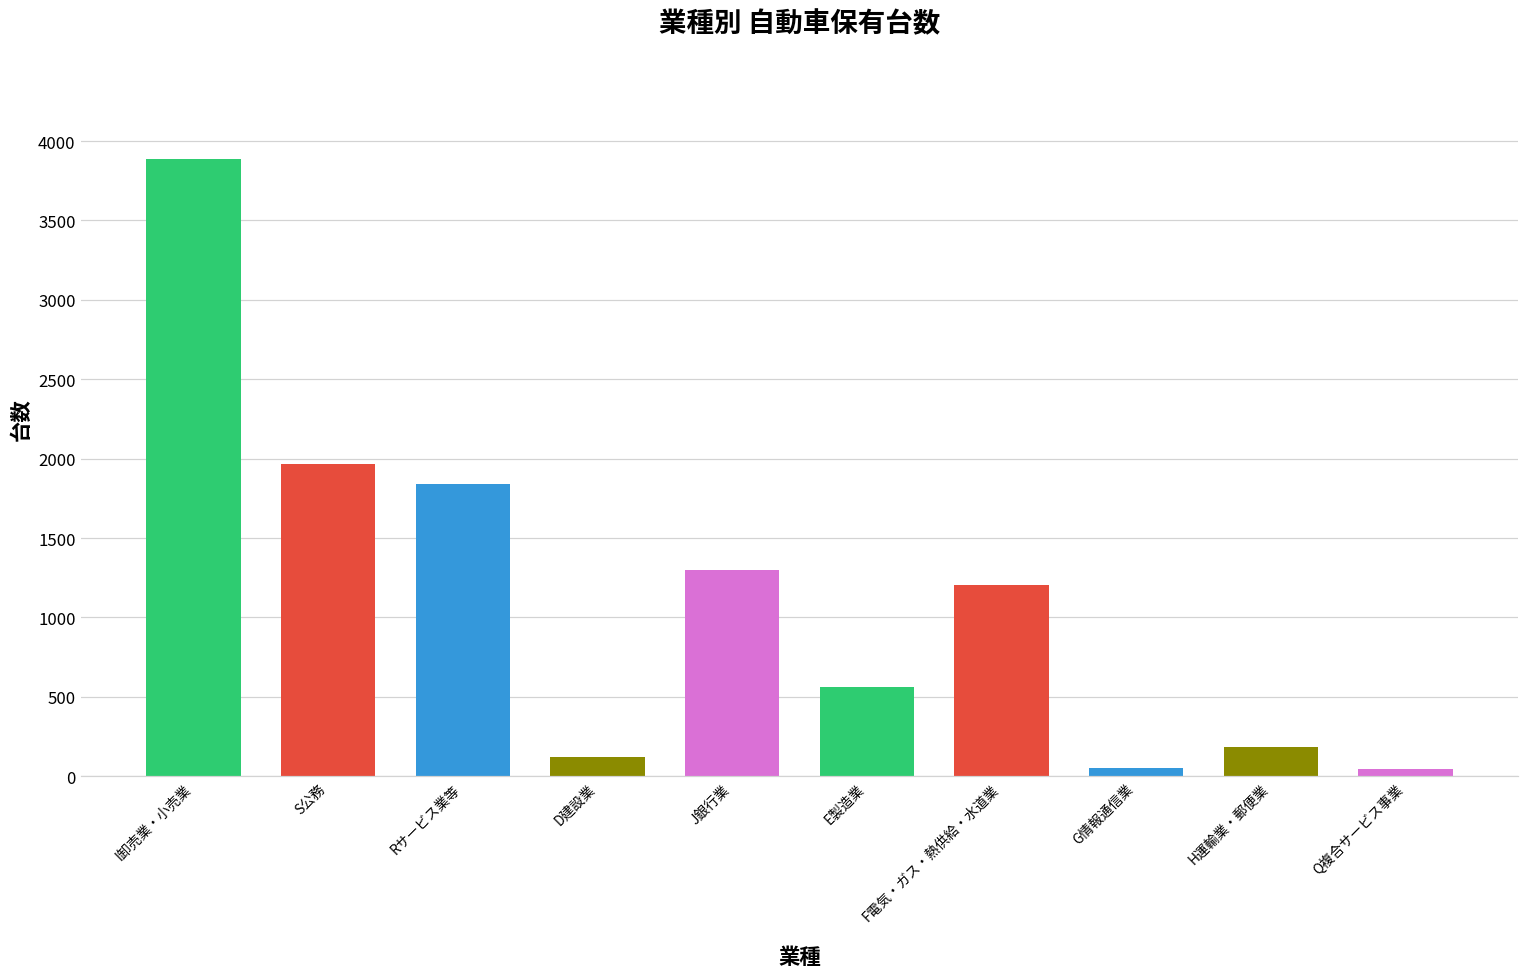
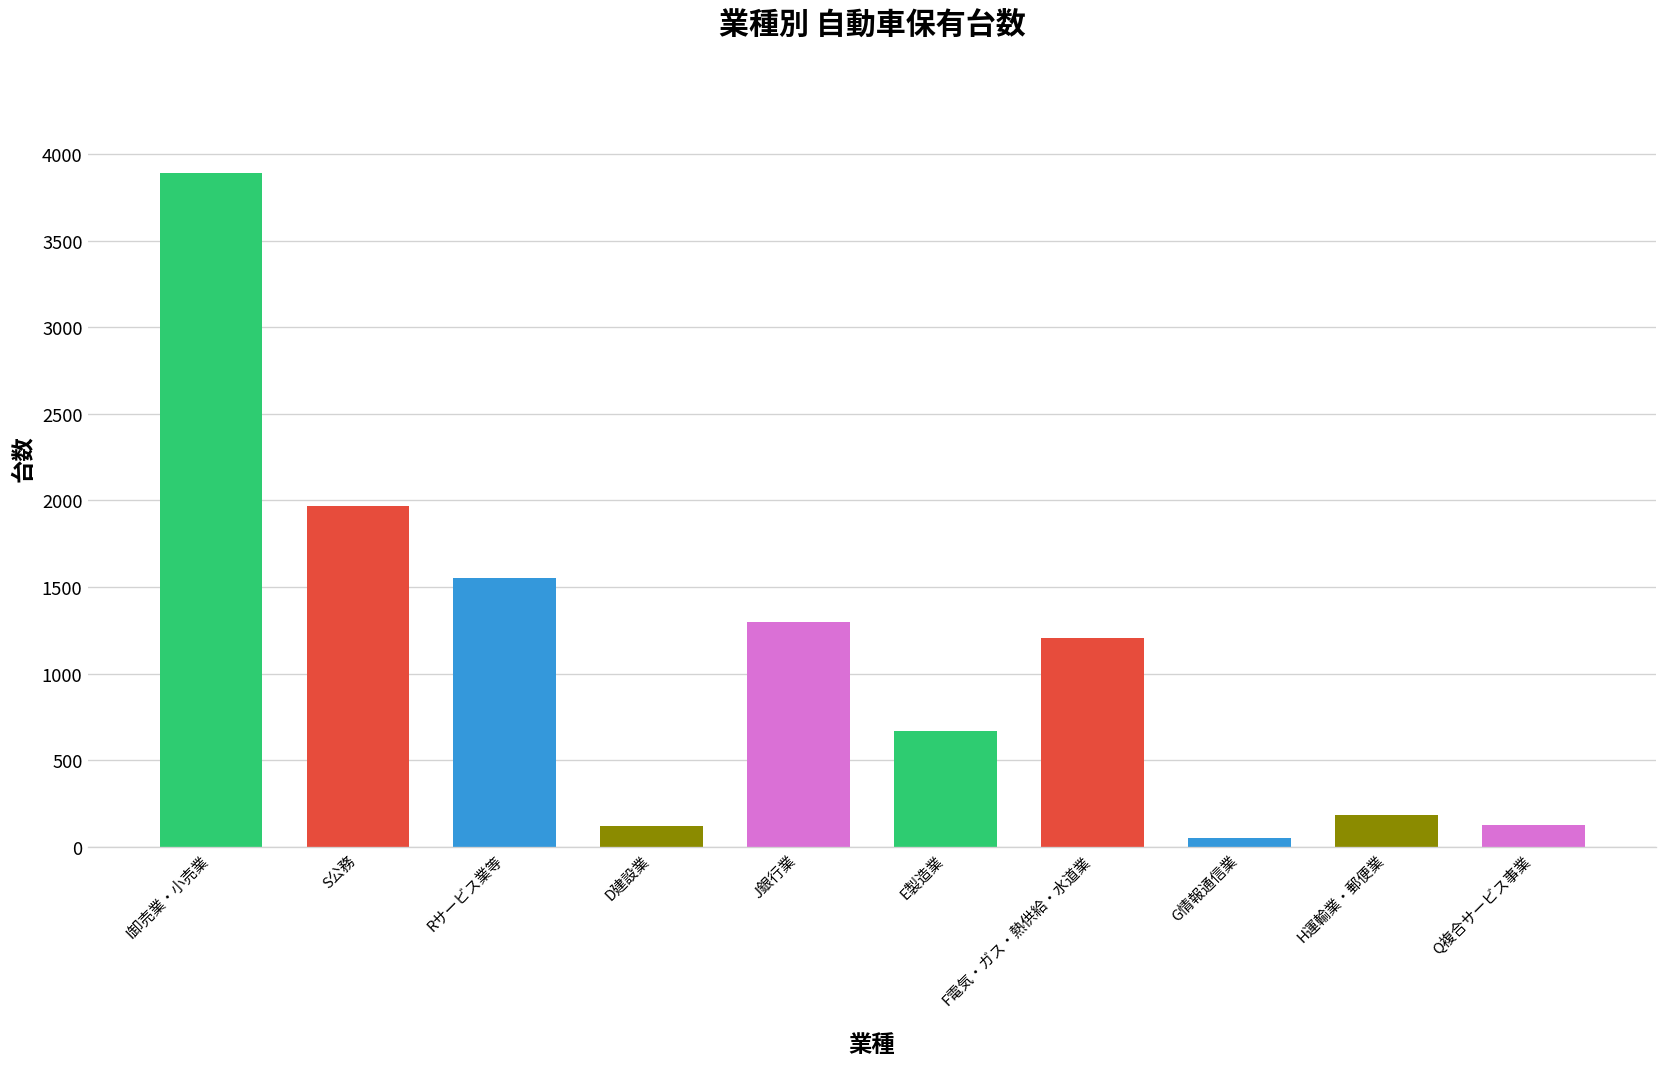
Rサービス業等: 1840 -> 1550
E製造業: 560 -> 670
Q複合サービス事業: 40 -> 130
